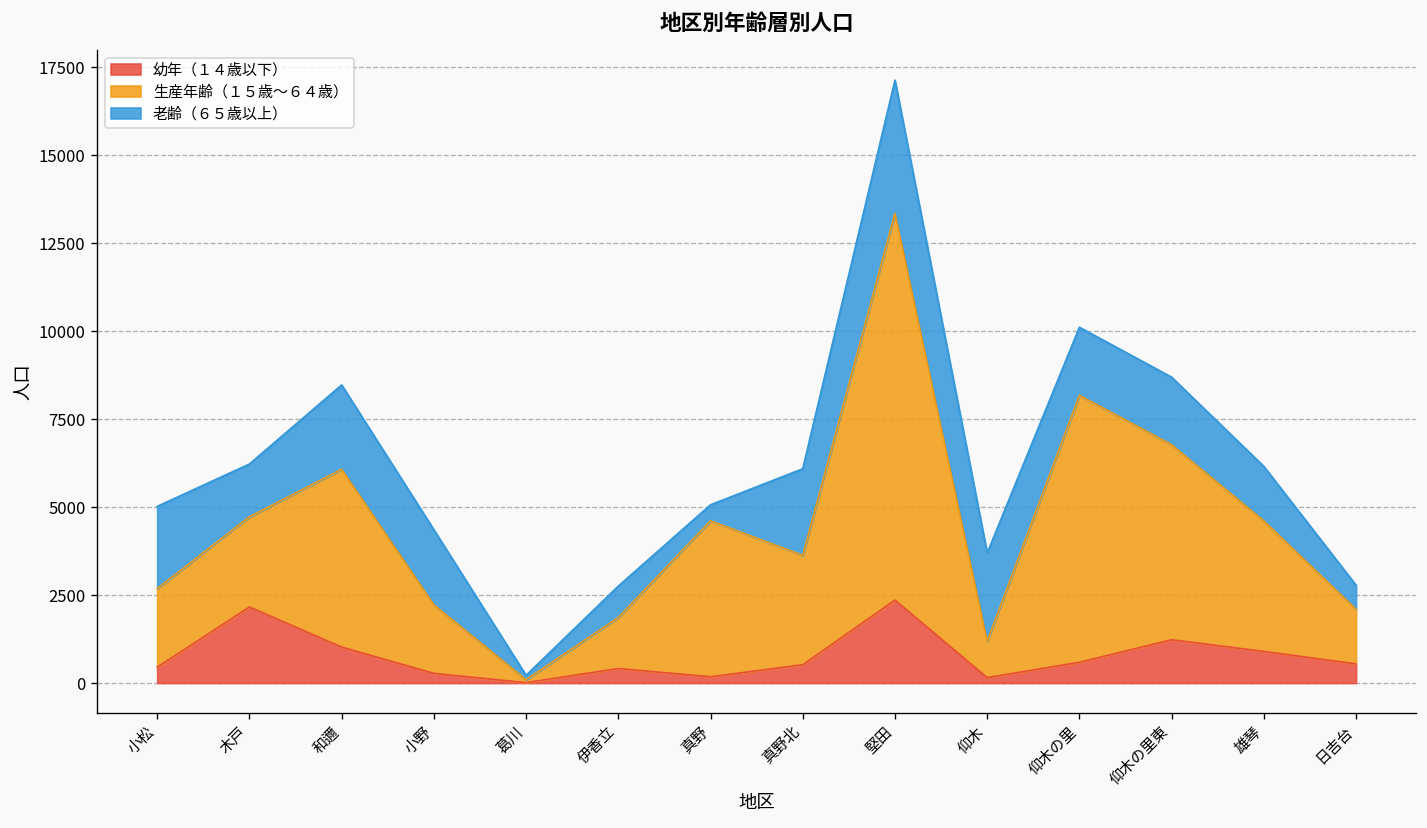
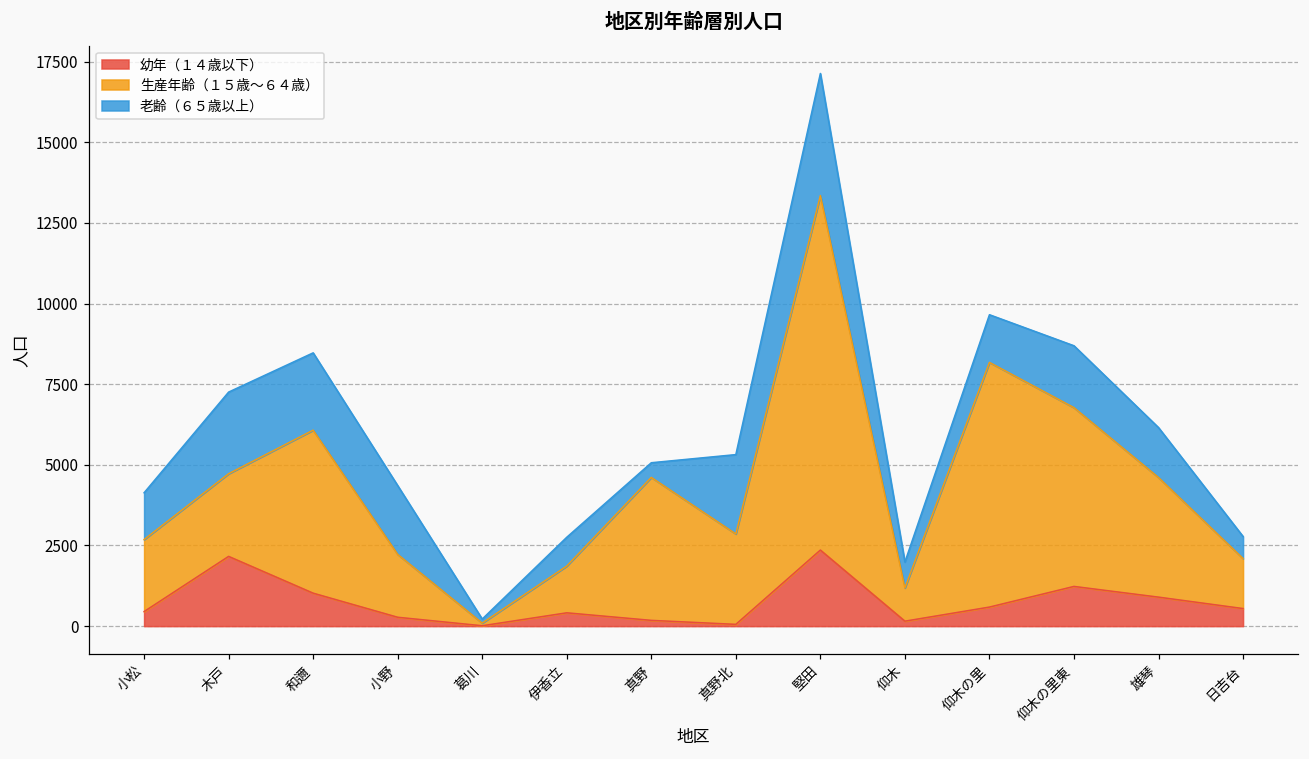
老齢（６５歳以上）, 小松: 2300 -> 1500
老齢（６５歳以上）, 木戸: 1500 -> 2500
幼年（１４歳以下）, 真野北: 500 -> 100
生産年齢（１５歳～６４歳）, 真野北: 3100 -> 2800
老齢（６５歳以上）, 仰木: 2500 -> 800
老齢（６５歳以上）, 仰木の里: 1900 -> 1500
